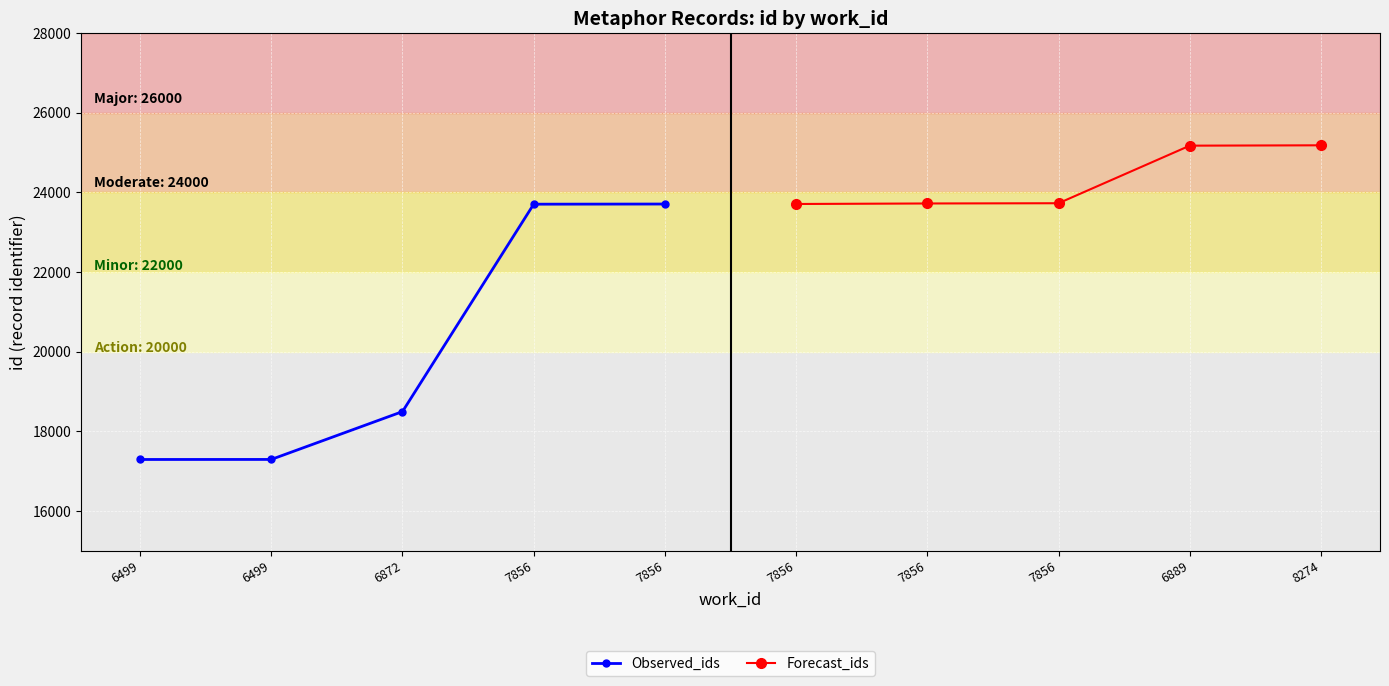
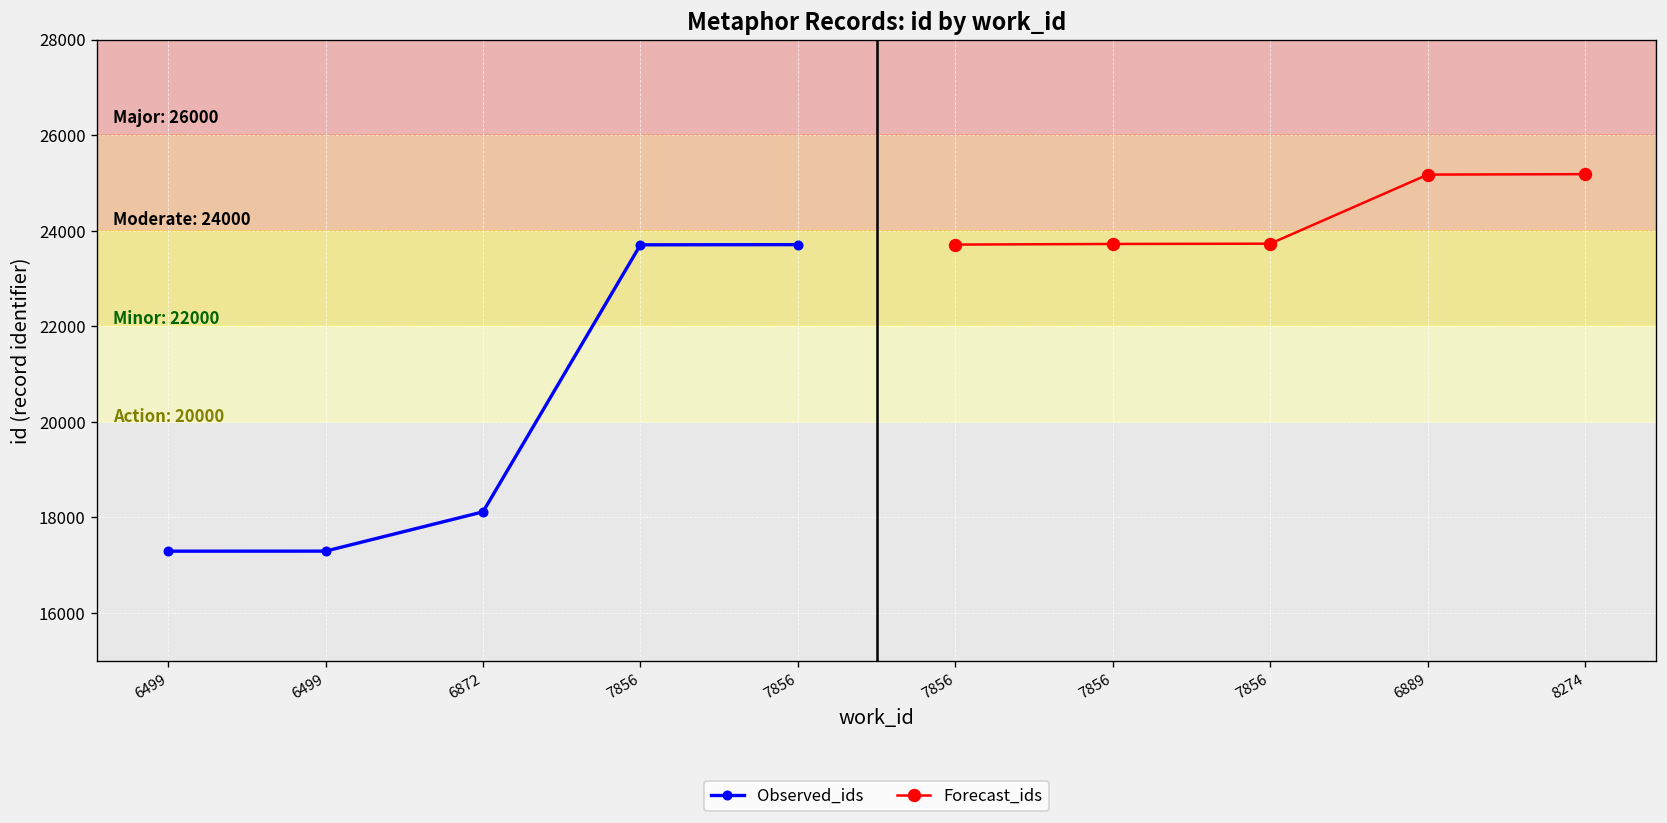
Observed_ids, 6872: 18500 -> 18100
